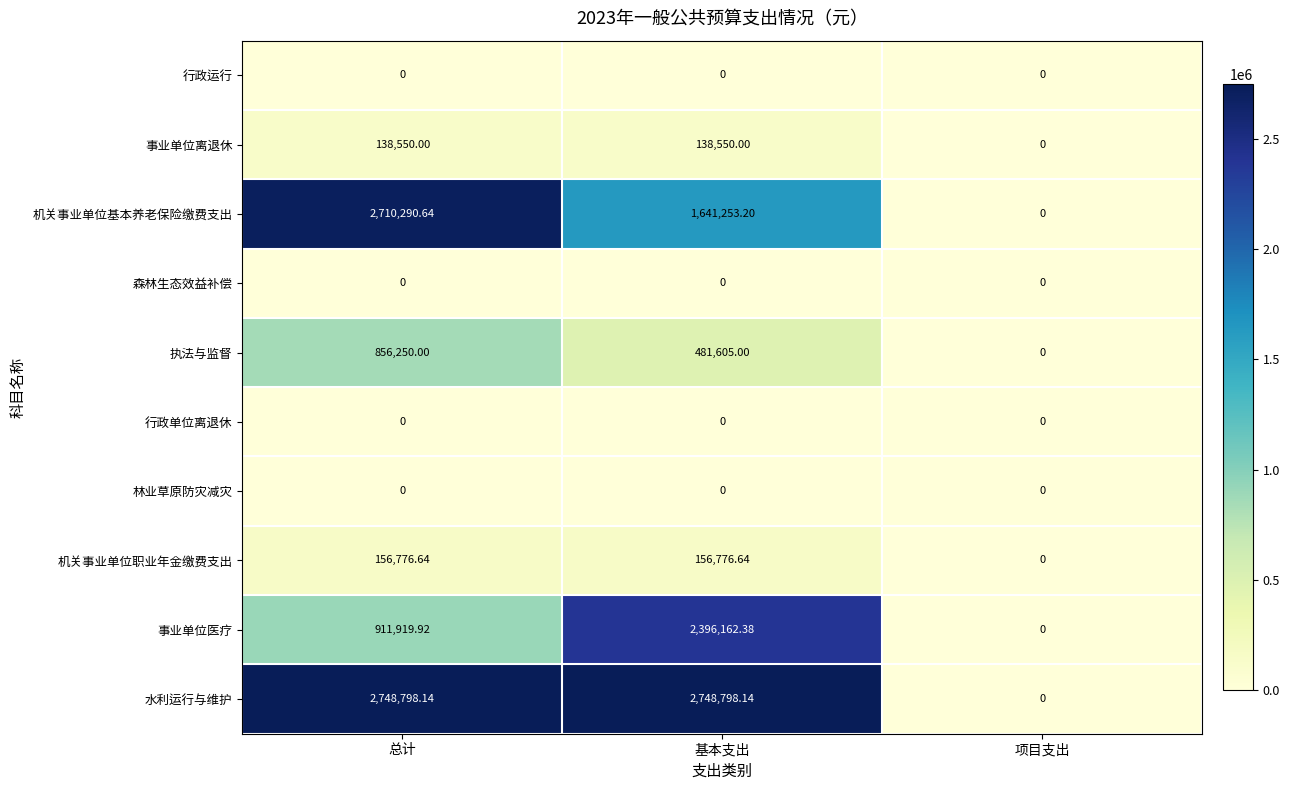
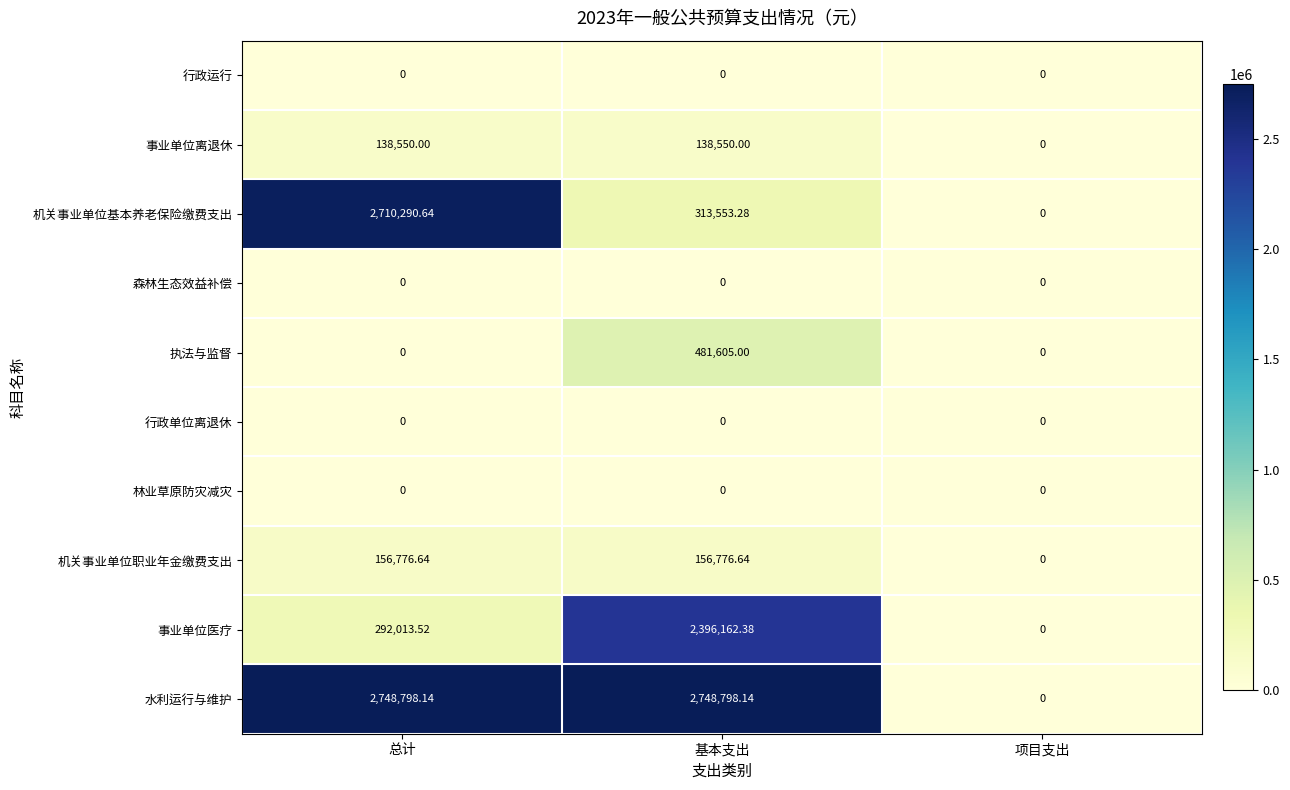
机关事业单位基本养老保险缴费支出, 基本支出: 1,641,253.20 -> 313,553.28
执法与监督, 总计: 856,250.00 -> 0
事业单位医疗, 总计: 911,919.92 -> 292,013.52
